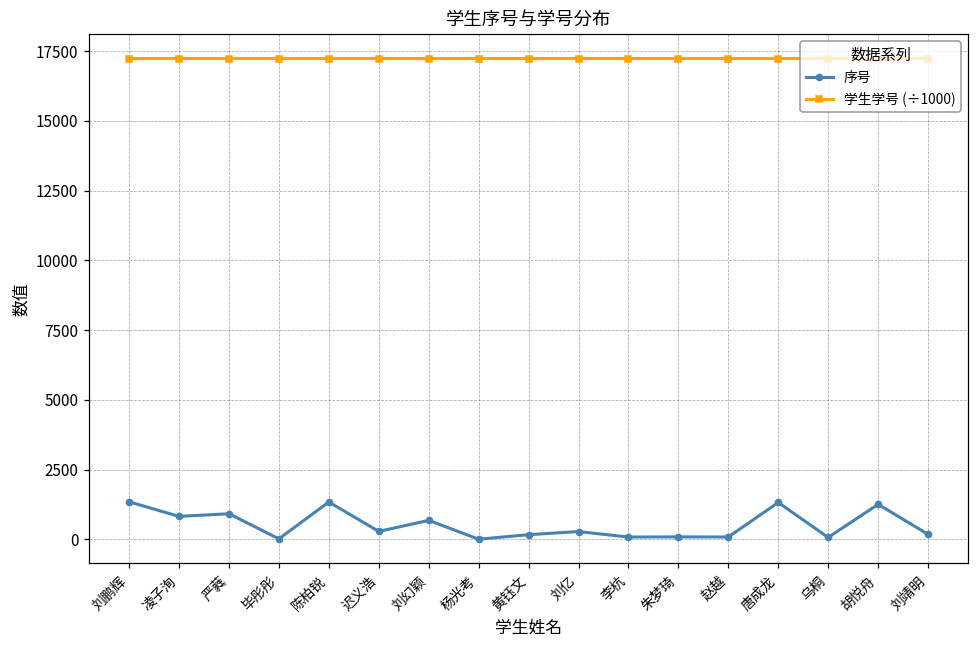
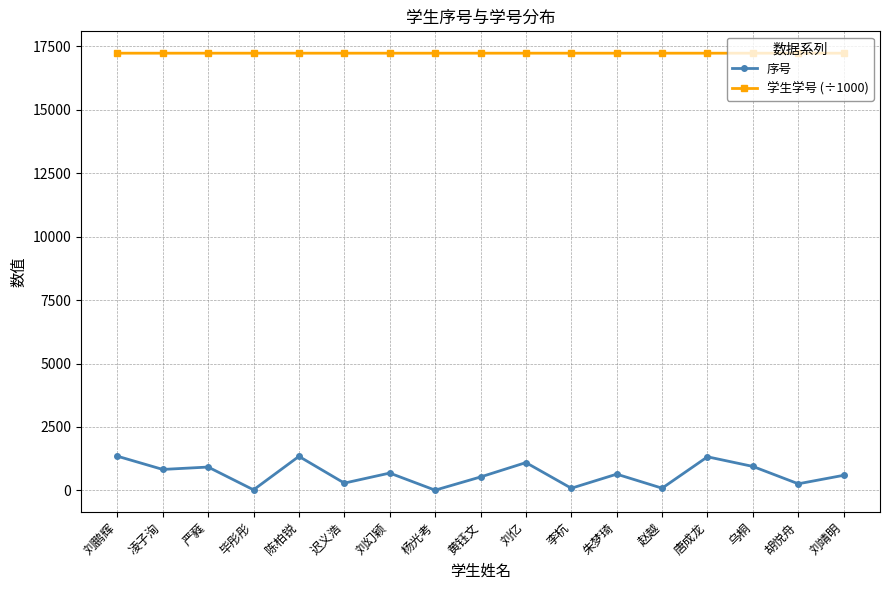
序号, 黄钰文: 200 -> 500
序号, 刘亿: 300 -> 1100
序号, 朱梦琦: 100 -> 600
序号, 乌桐: 100 -> 900
序号, 胡悦舟: 1300 -> 300
序号, 刘靖明: 200 -> 600
